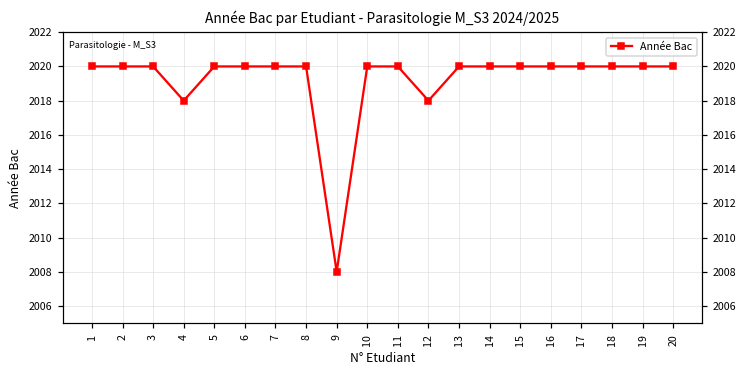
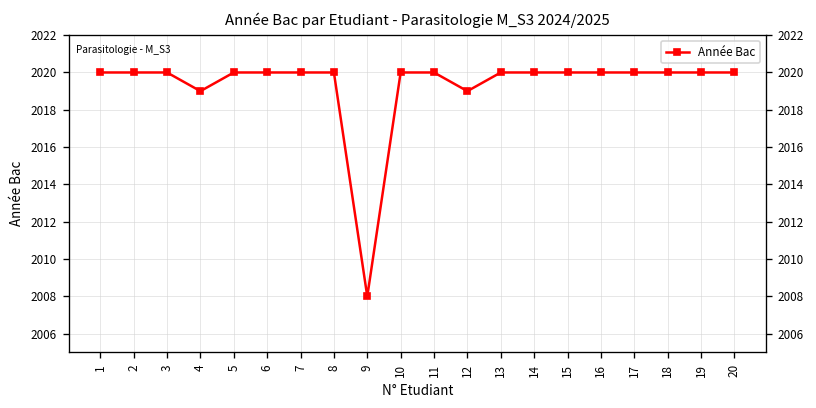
4: 2018 -> 2019
12: 2018 -> 2019
